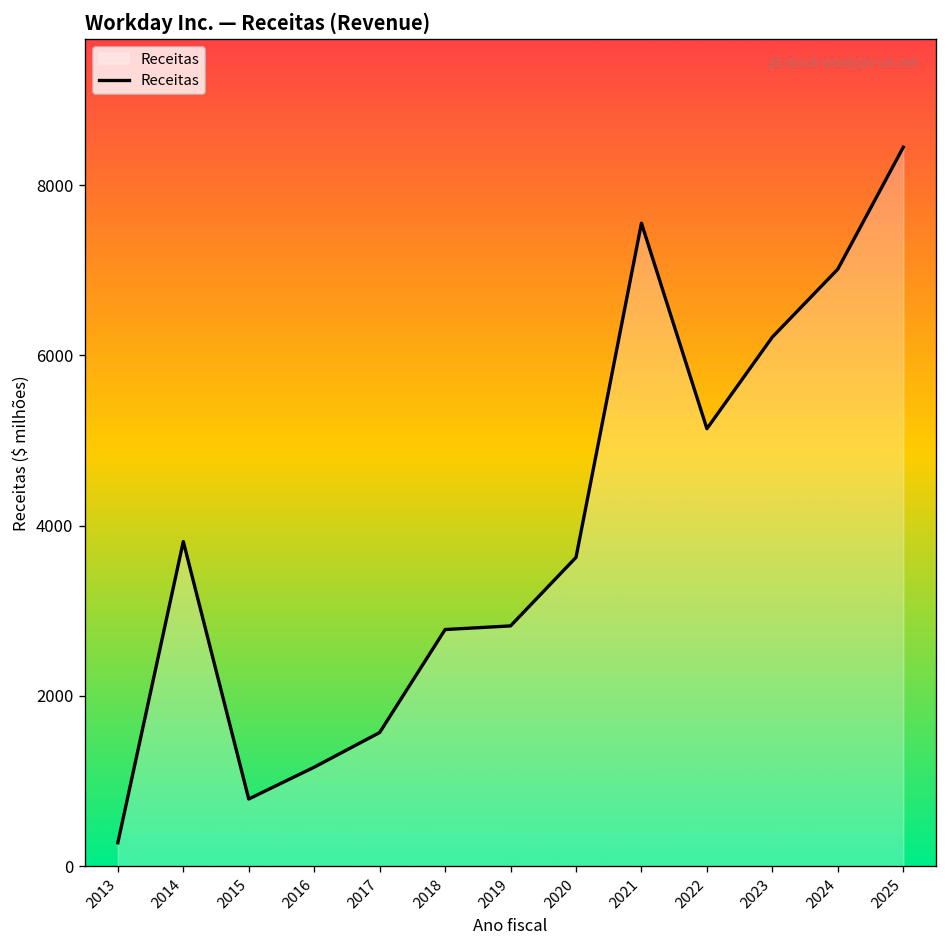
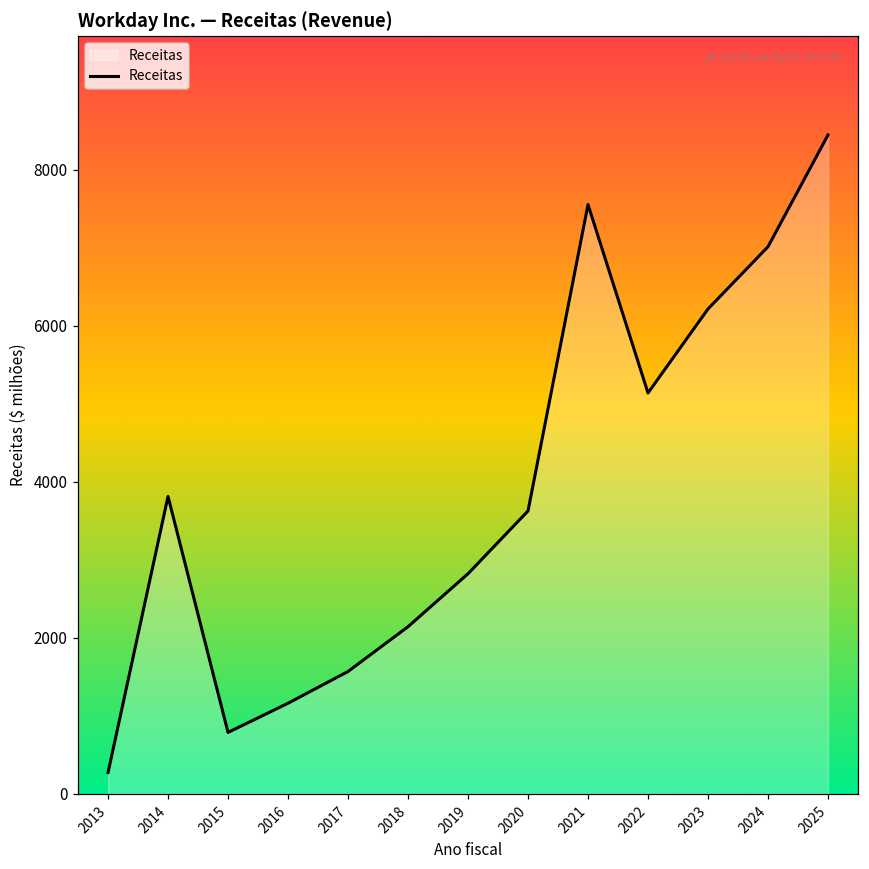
2018: 2800 -> 2100
